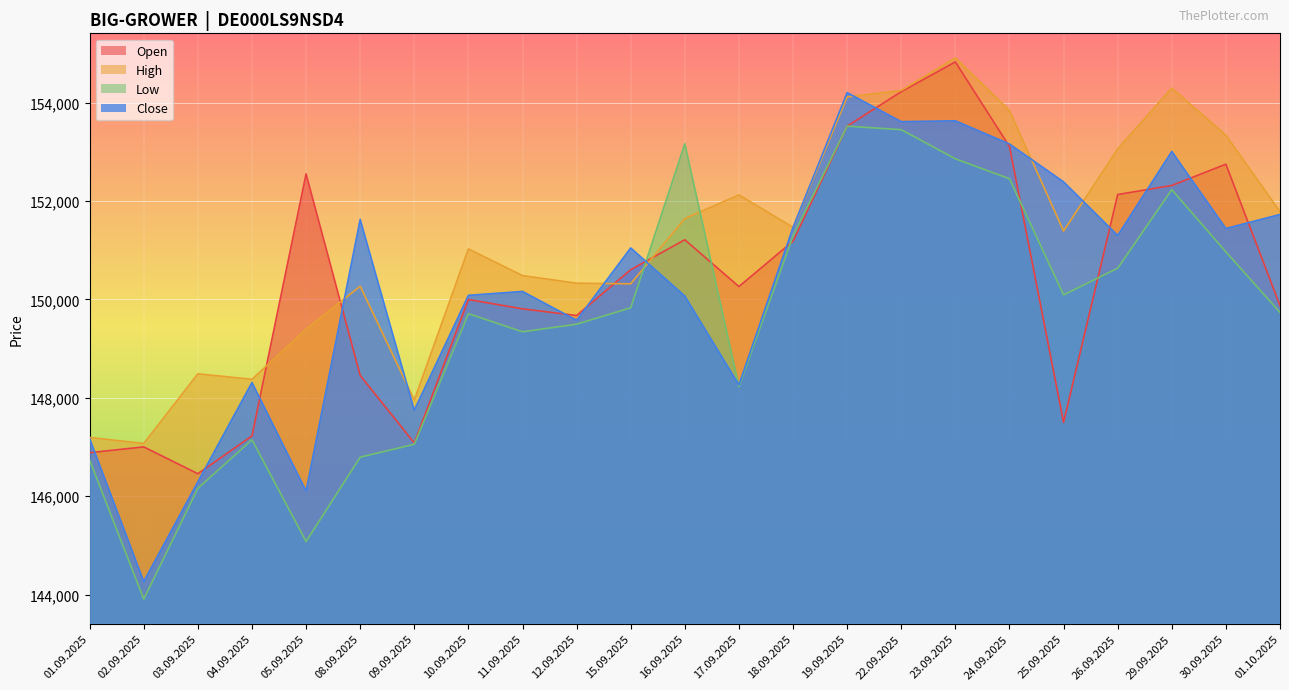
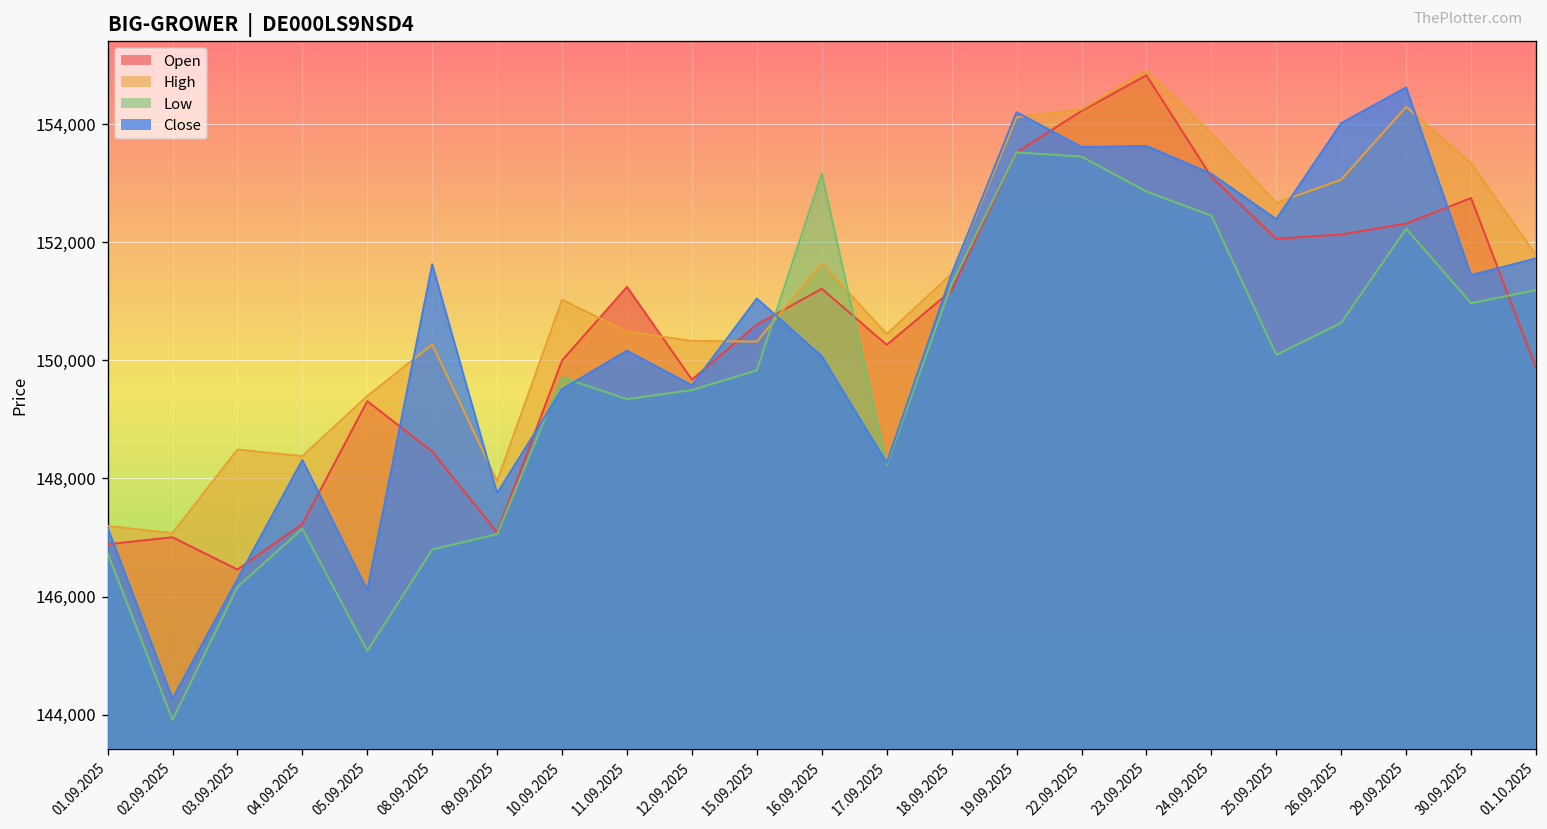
Open, 05.09.2025: 152,600 -> 149,300
Close, 10.09.2025: 150,100 -> 149,500
Open, 11.09.2025: 149,800 -> 151,200
High, 17.09.2025: 152,100 -> 150,400
Open, 25.09.2025: 147,500 -> 152,100
High, 25.09.2025: 151,400 -> 152,700
Close, 26.09.2025: 151,300 -> 154,000
Close, 29.09.2025: 153,000 -> 154,600
Low, 01.10.2025: 149,700 -> 151,200
